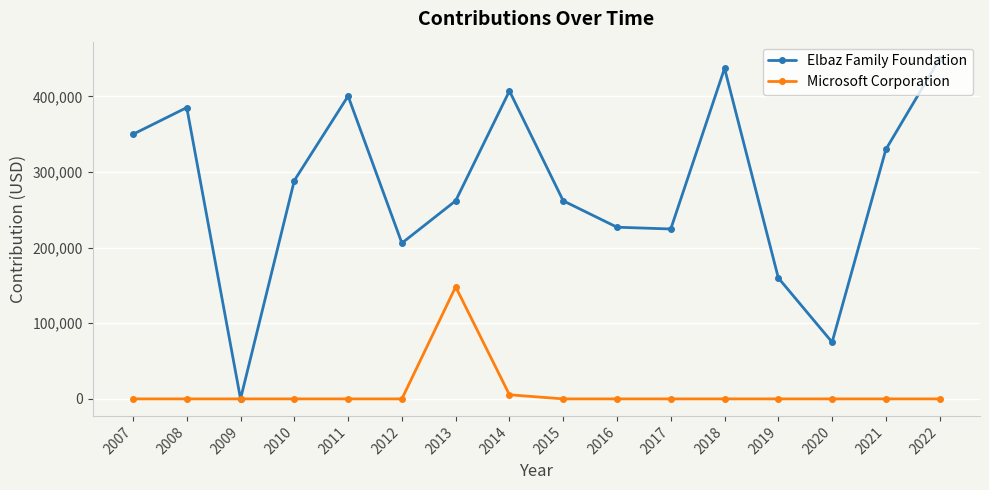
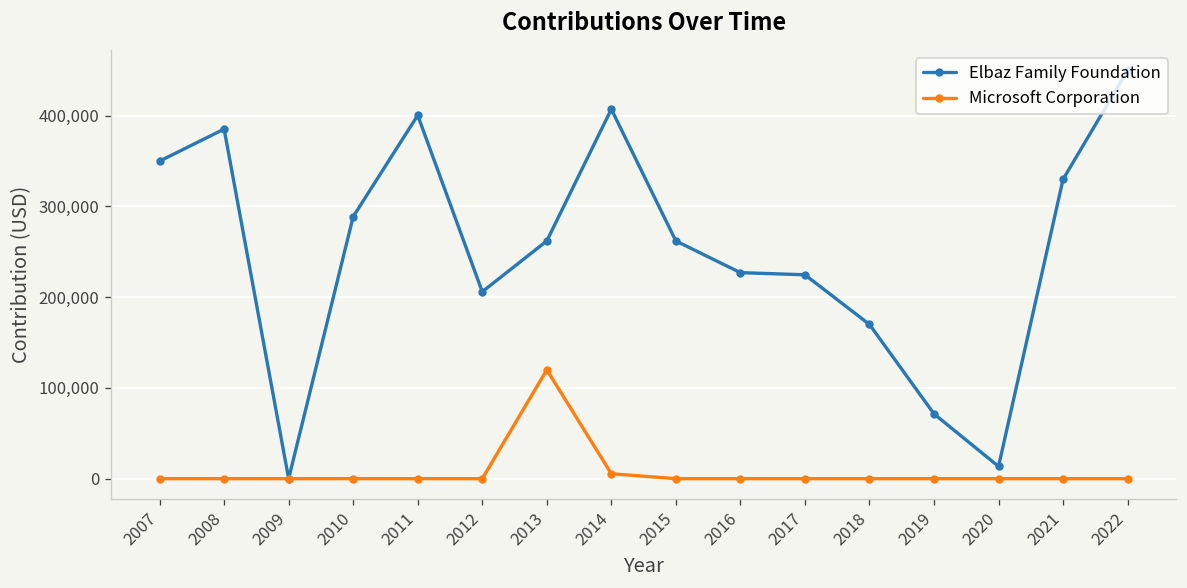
Microsoft Corporation, 2013: 150,000 -> 120,000
Elbaz Family Foundation, 2018: 440,000 -> 170,000
Elbaz Family Foundation, 2019: 160,000 -> 70,000
Elbaz Family Foundation, 2020: 80,000 -> 10,000
